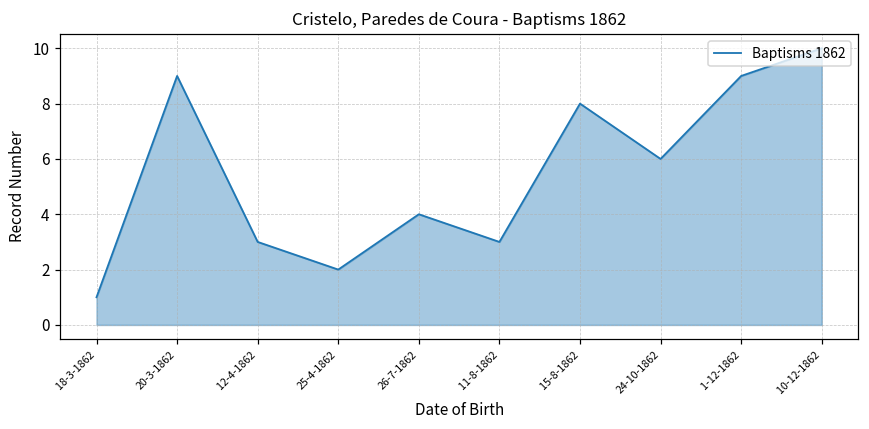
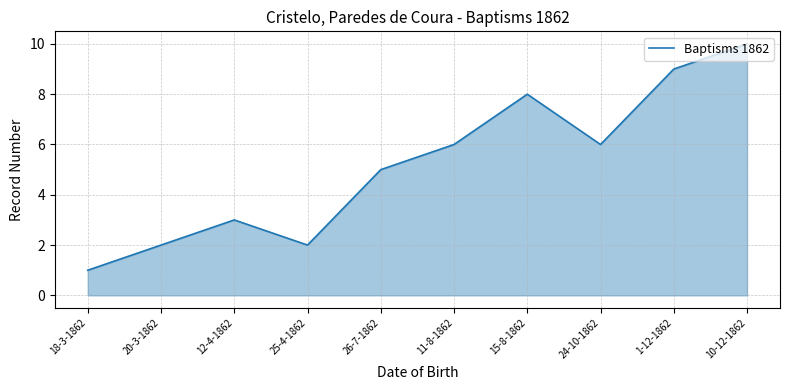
20-3-1862: 9 -> 2
26-7-1862: 4 -> 5
11-8-1862: 3 -> 6
